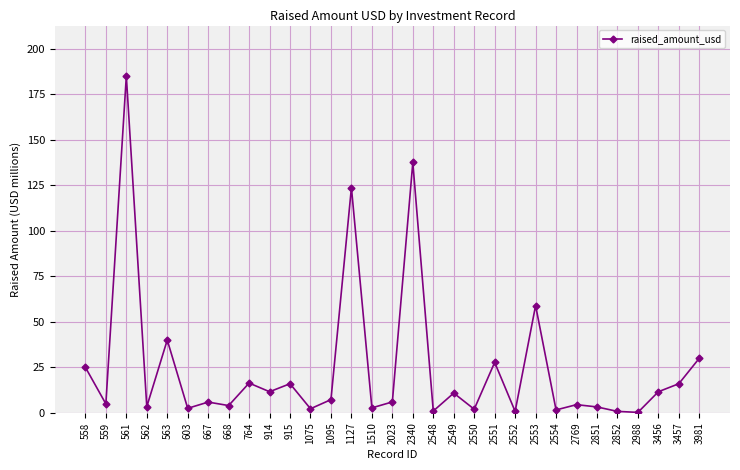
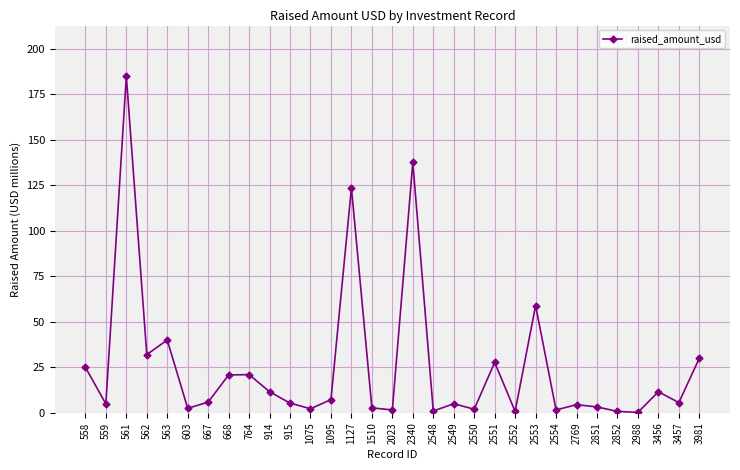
562: 3 -> 32
668: 4 -> 21
764: 16 -> 21
915: 16 -> 5
2023: 6 -> 2
2549: 11 -> 5
3457: 16 -> 6
